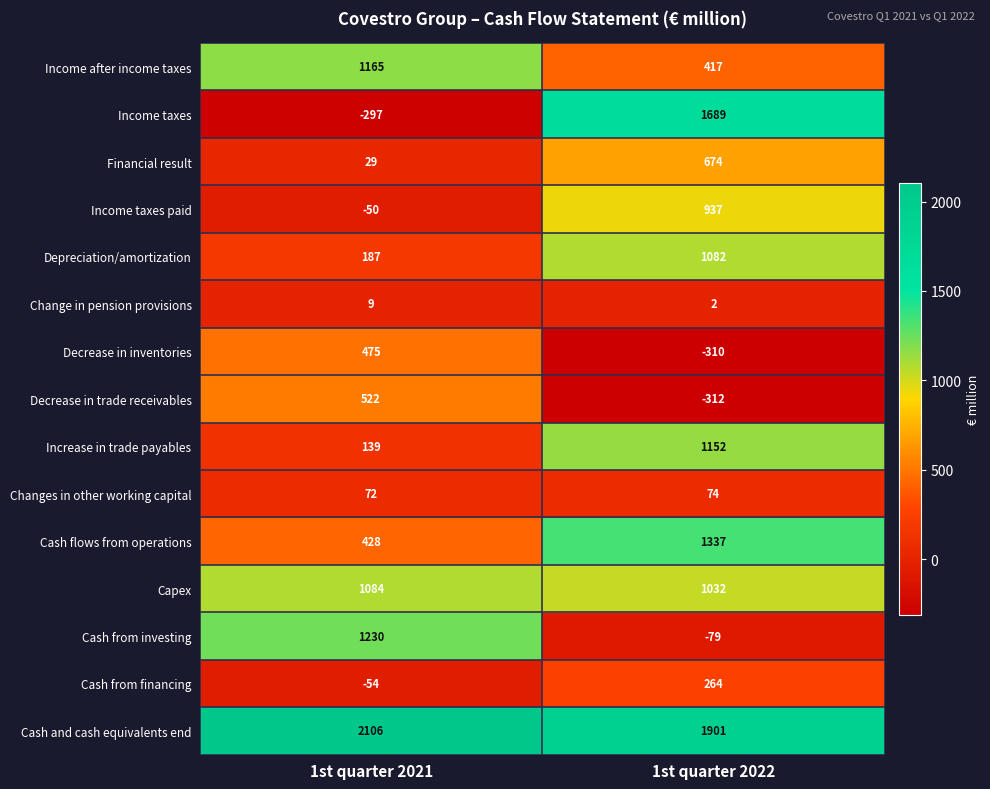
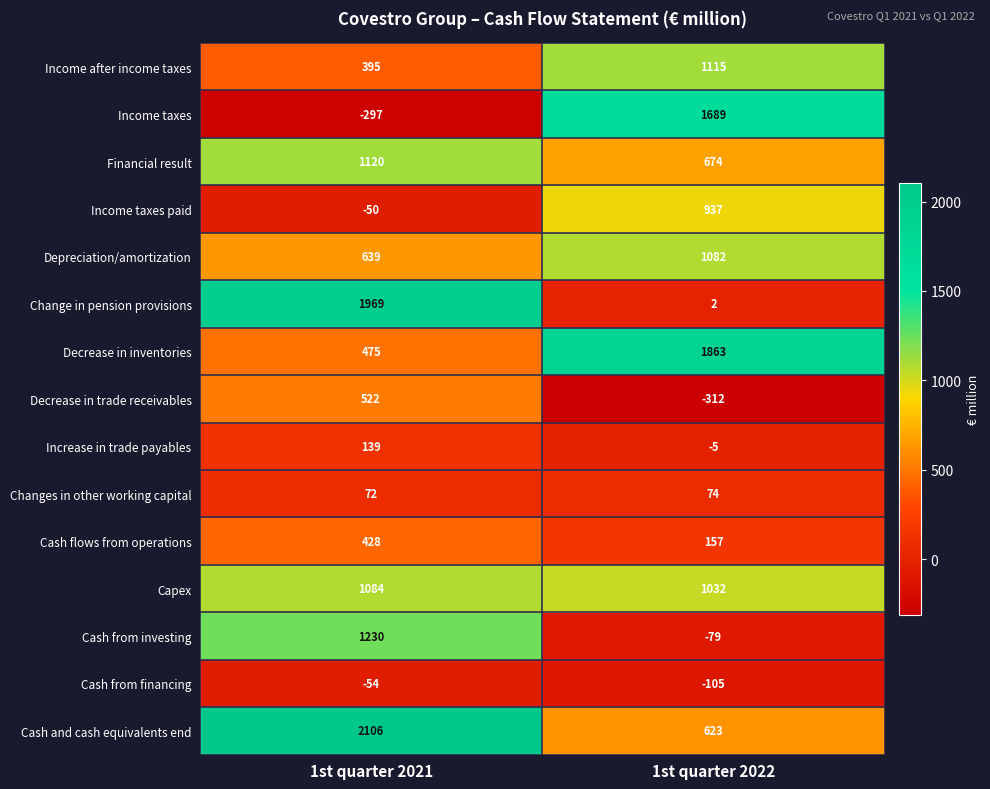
Income after income taxes, 1st quarter 2021: 1165 -> 395
Income after income taxes, 1st quarter 2022: 417 -> 1115
Financial result, 1st quarter 2021: 29 -> 1120
Depreciation/amortization, 1st quarter 2021: 187 -> 639
Change in pension provisions, 1st quarter 2021: 9 -> 1969
Decrease in inventories, 1st quarter 2022: -310 -> 1863
Increase in trade payables, 1st quarter 2022: 1152 -> -5
Cash flows from operations, 1st quarter 2022: 1337 -> 157
Cash from financing, 1st quarter 2022: 264 -> -105
Cash and cash equivalents end, 1st quarter 2022: 1901 -> 623
